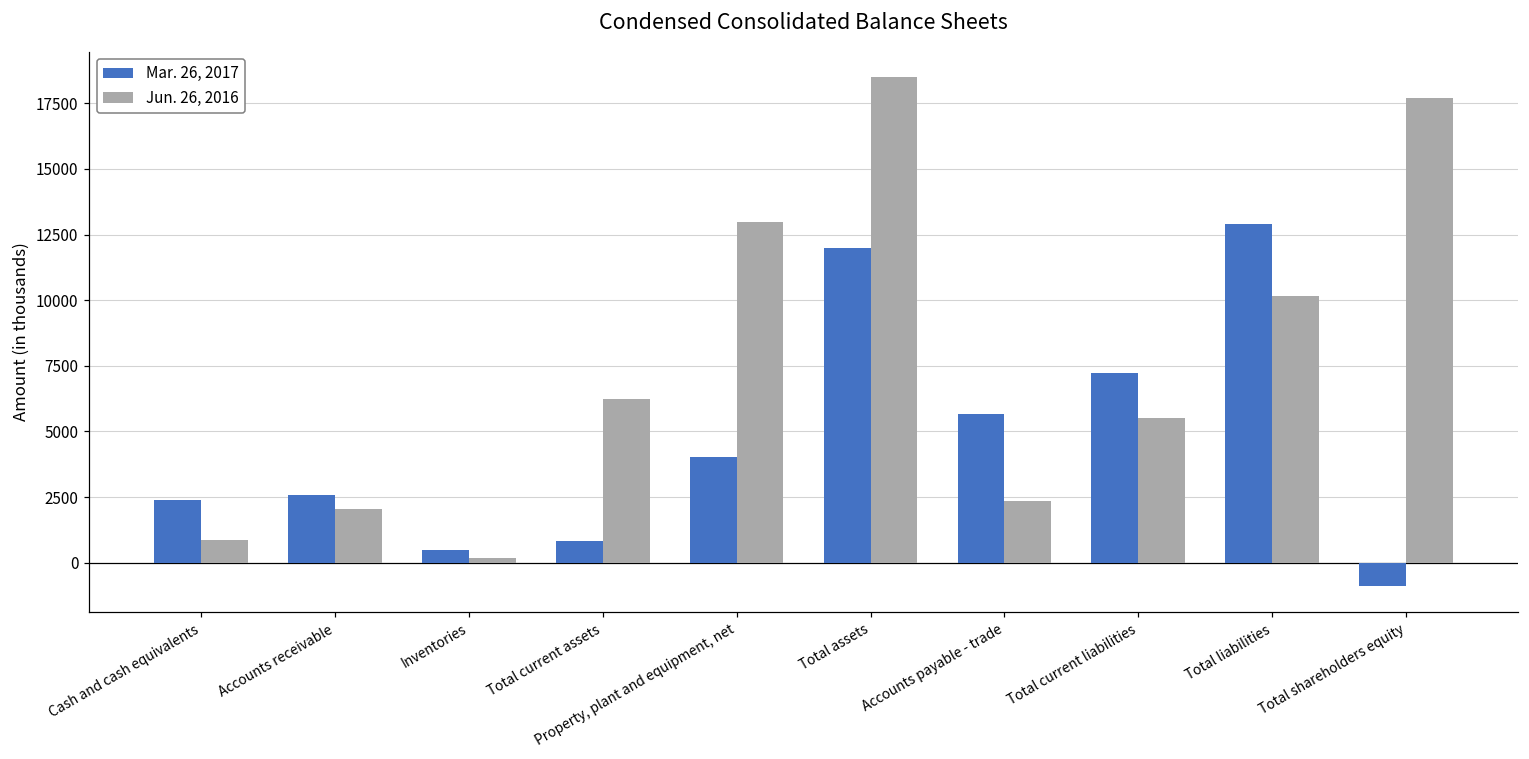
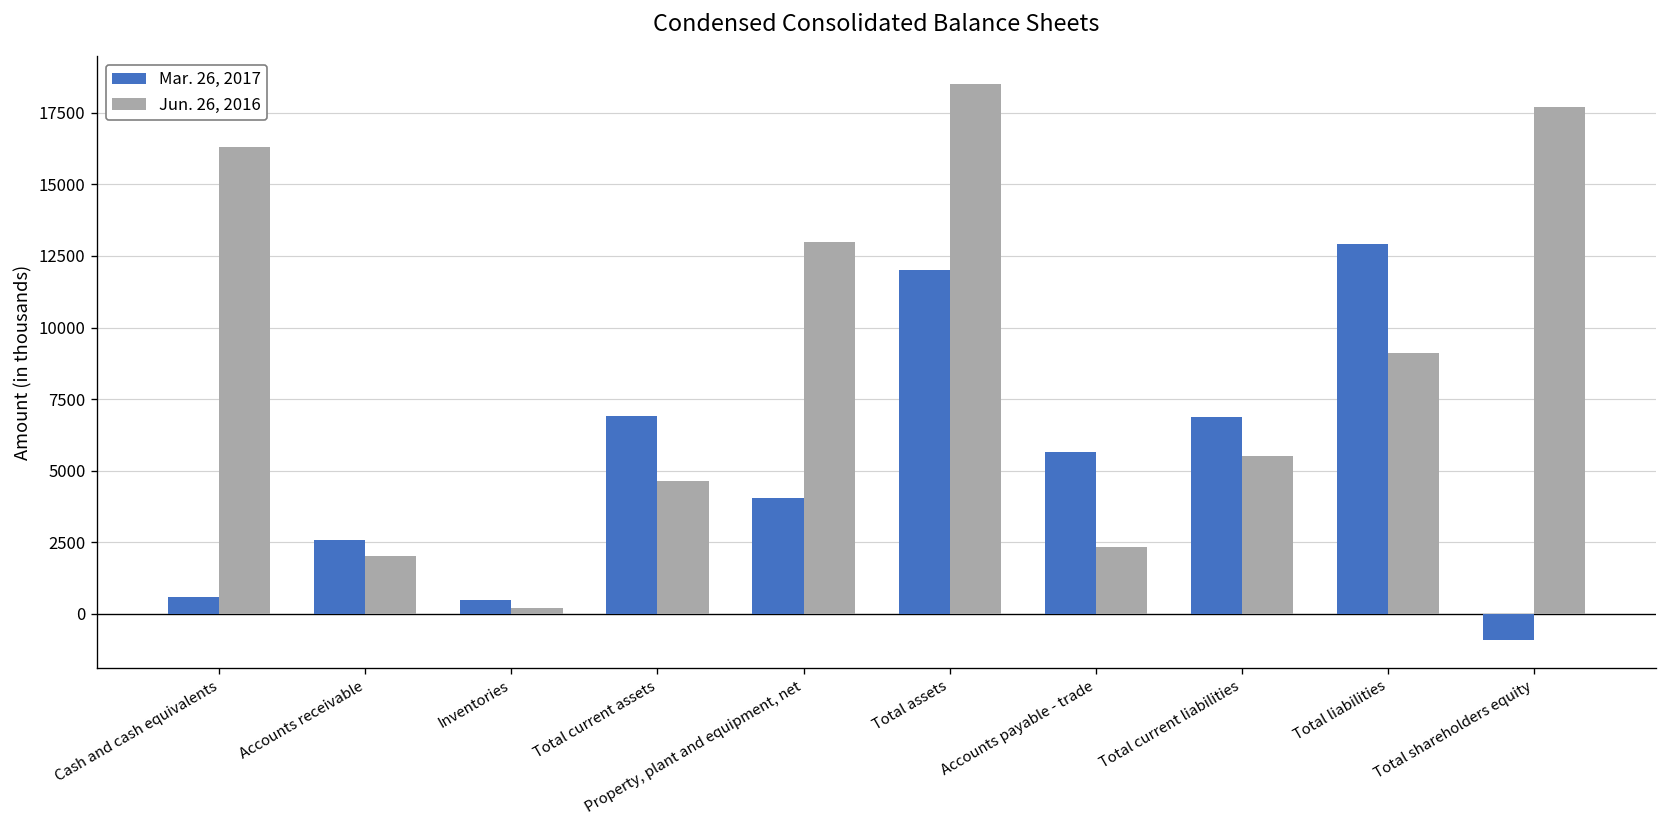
Mar. 26, 2017, Cash and cash equivalents: 2400 -> 600
Jun. 26, 2016, Cash and cash equivalents: 900 -> 16300
Mar. 26, 2017, Total current assets: 800 -> 6900
Jun. 26, 2016, Total current assets: 6200 -> 4600
Mar. 26, 2017, Total current liabilities: 7200 -> 6900
Jun. 26, 2016, Total liabilities: 10100 -> 9100
